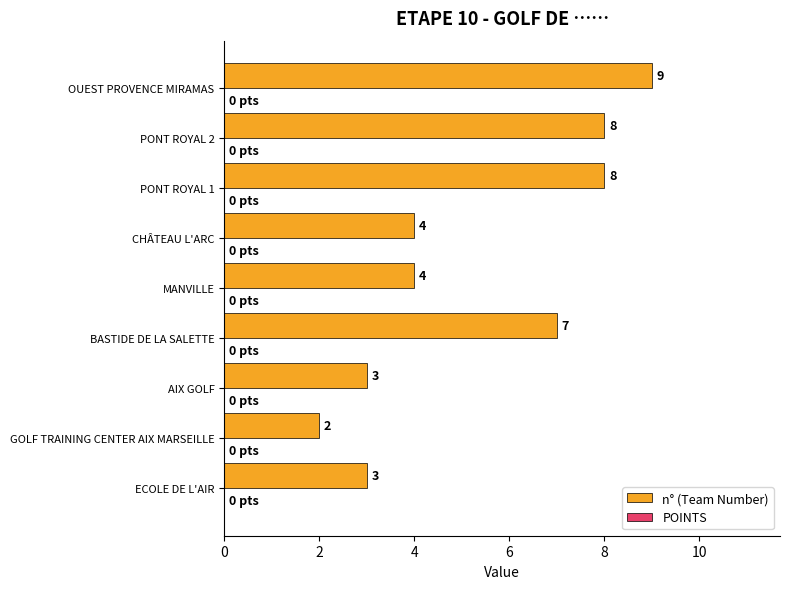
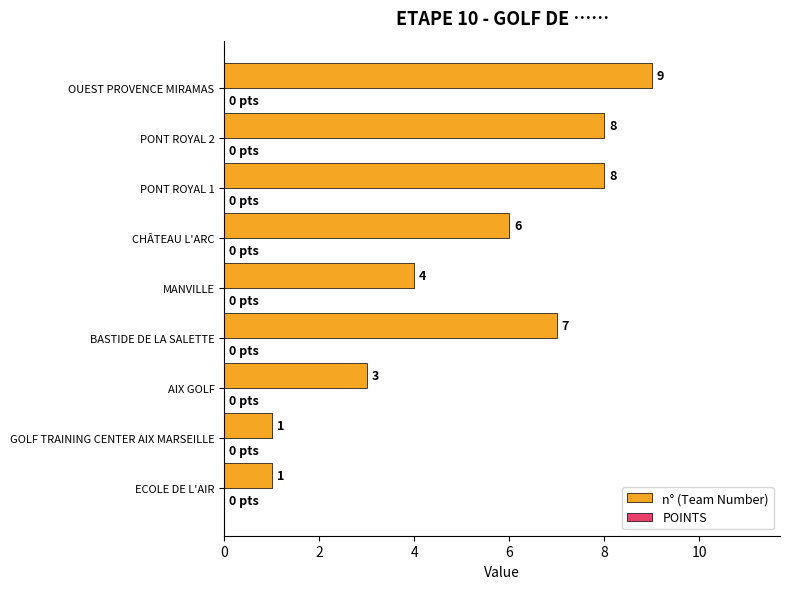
n° (Team Number), CHÂTEAU L'ARC: 4 -> 6
n° (Team Number), GOLF TRAINING CENTER AIX MARSEILLE: 2 -> 1
n° (Team Number), ECOLE DE L'AIR: 3 -> 1
